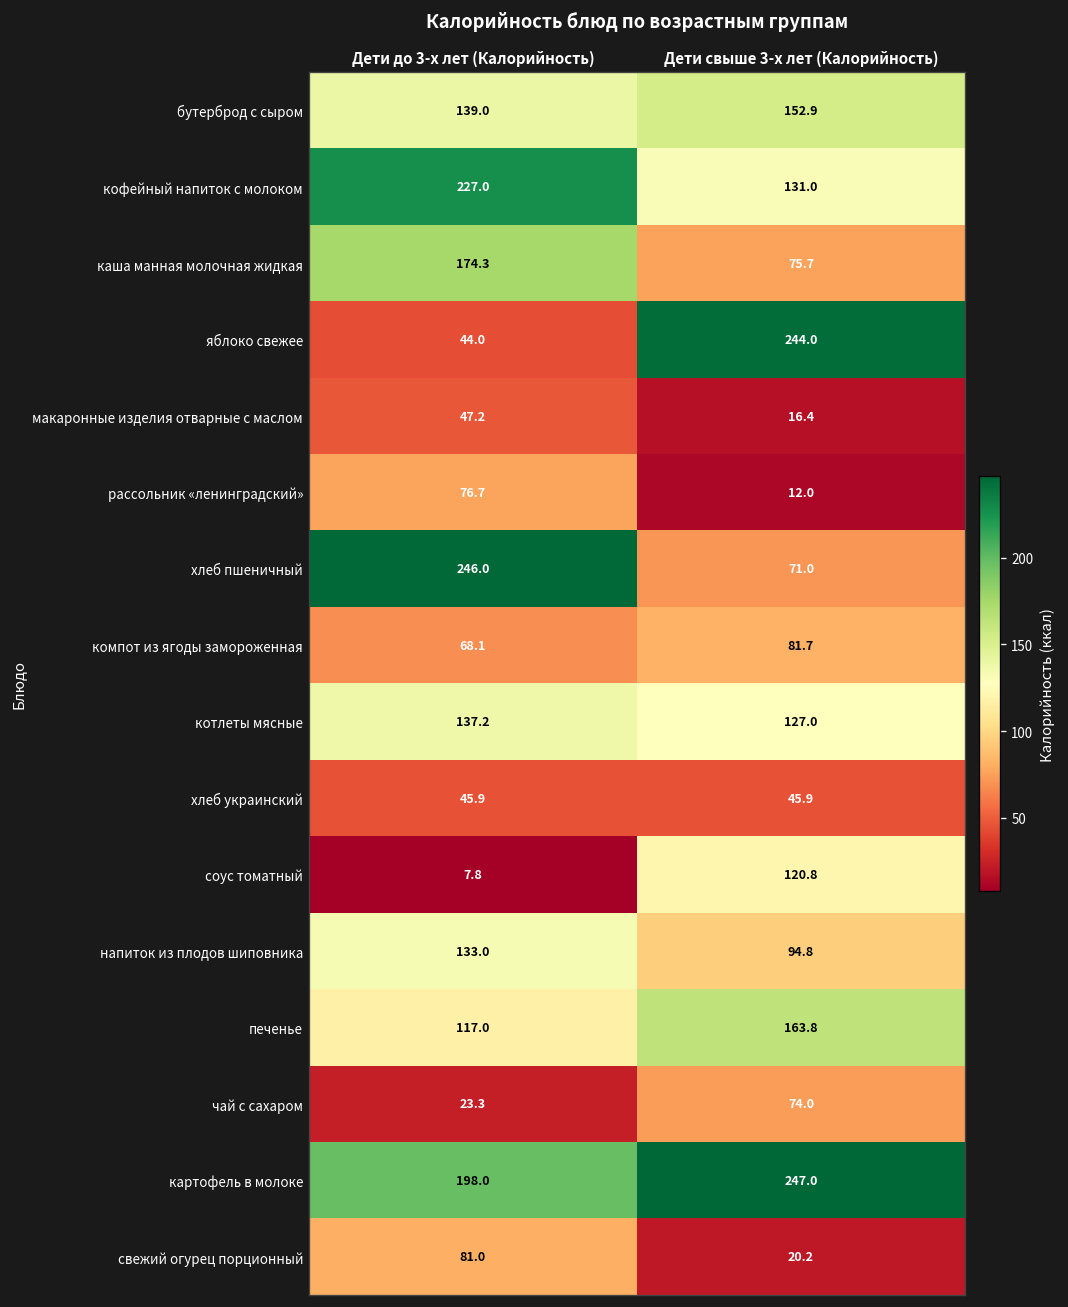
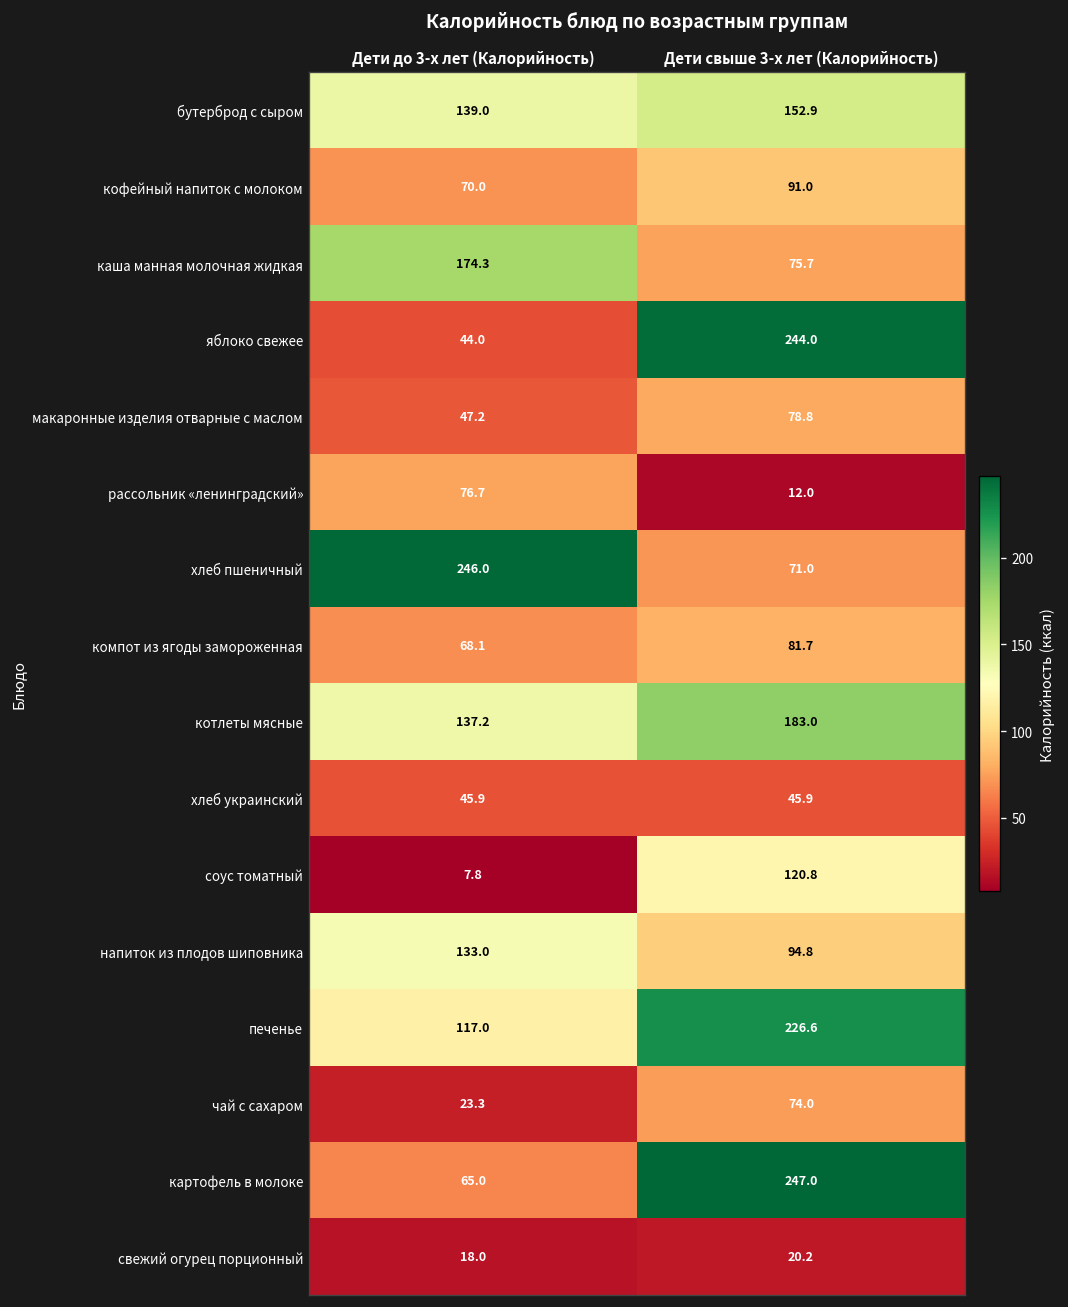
кофейный напиток с молоком, Дети до 3-х лет (Калорийность): 227.0 -> 70.0
кофейный напиток с молоком, Дети свыше 3-х лет (Калорийность): 131.0 -> 91.0
макаронные изделия отварные с маслом, Дети свыше 3-х лет (Калорийность): 16.4 -> 78.8
котлеты мясные, Дети свыше 3-х лет (Калорийность): 127.0 -> 183.0
печенье, Дети свыше 3-х лет (Калорийность): 163.8 -> 226.6
картофель в молоке, Дети до 3-х лет (Калорийность): 198.0 -> 65.0
свежий огурец порционный, Дети до 3-х лет (Калорийность): 81.0 -> 18.0
